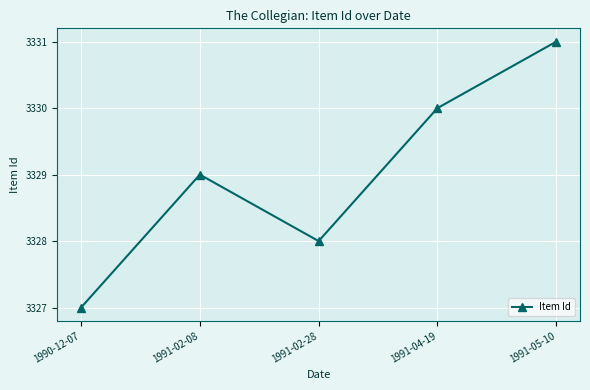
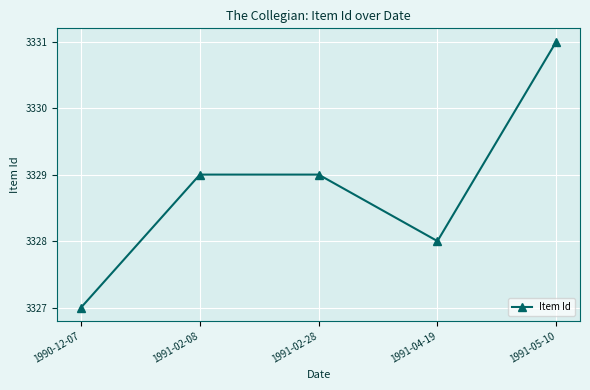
1991-02-28: 3328 -> 3329
1991-04-19: 3330 -> 3328
